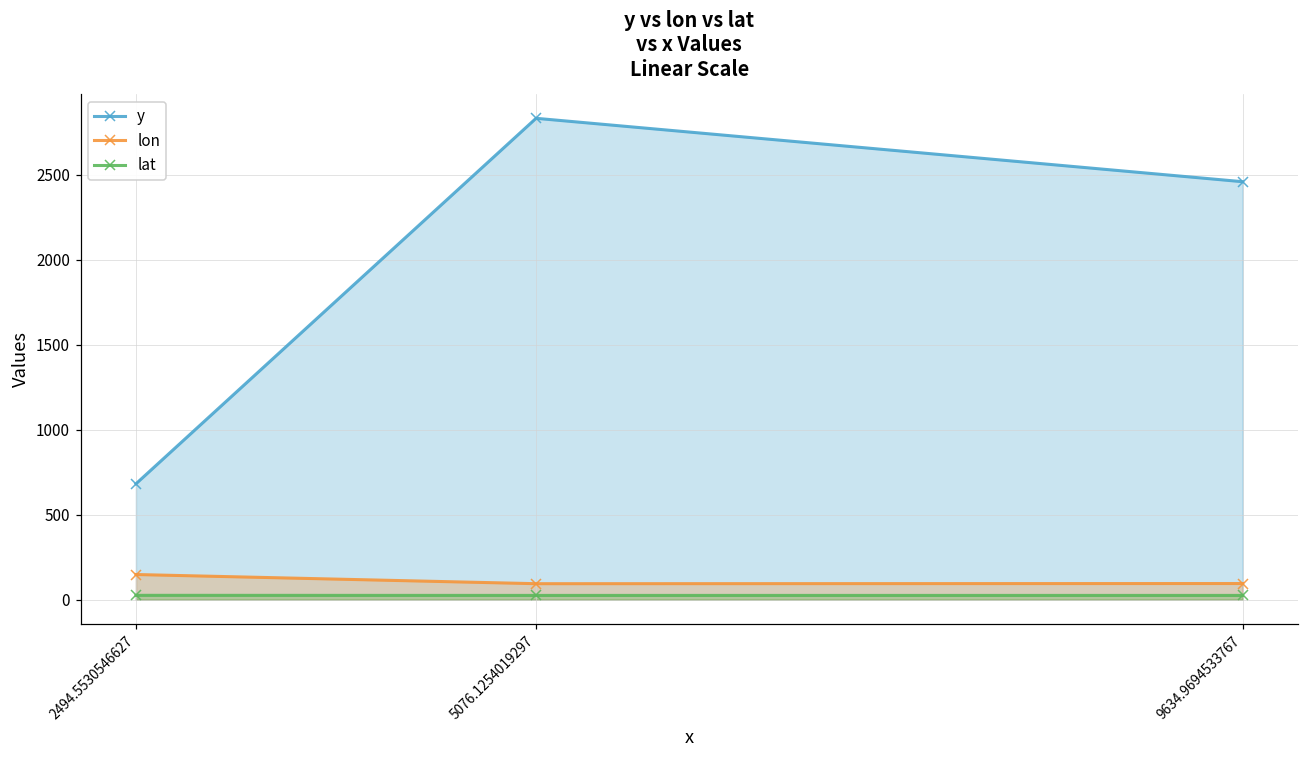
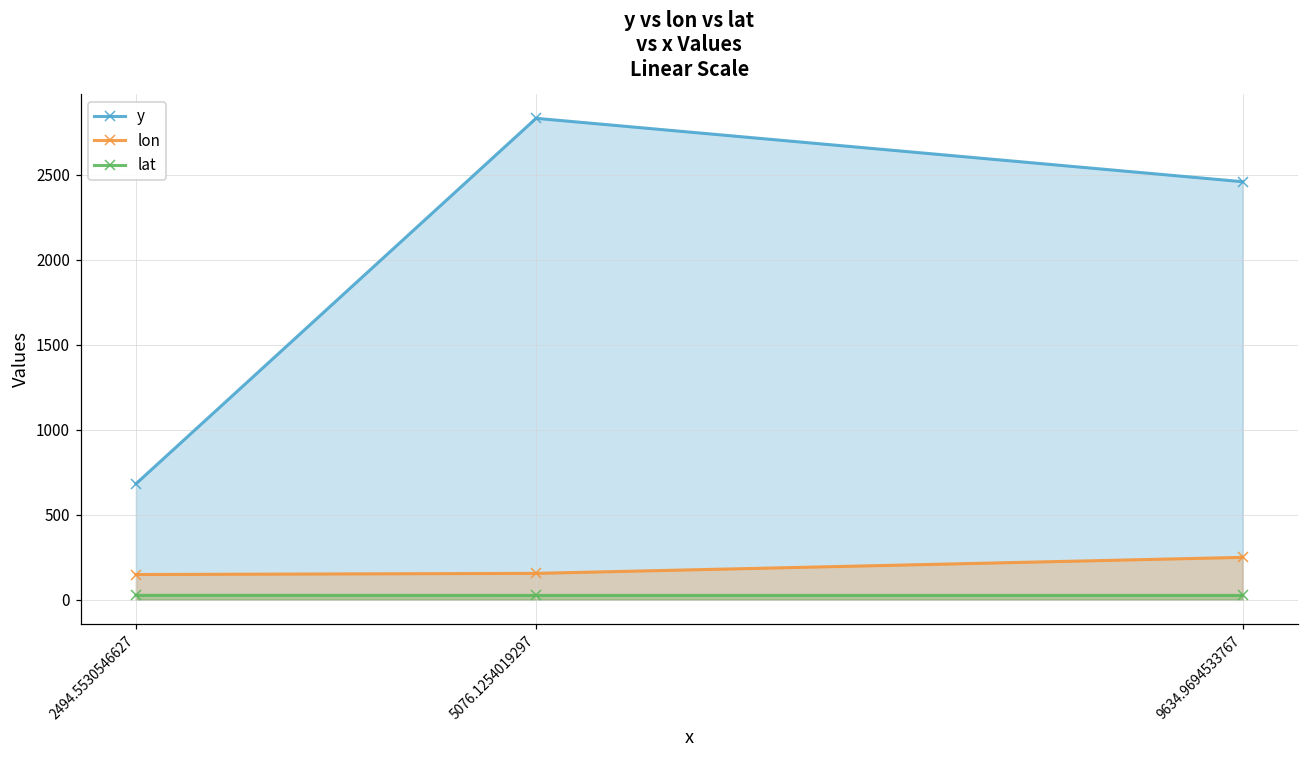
lon, 5076.1254019297: 90 -> 150
lon, 9634.9694533767: 100 -> 250
